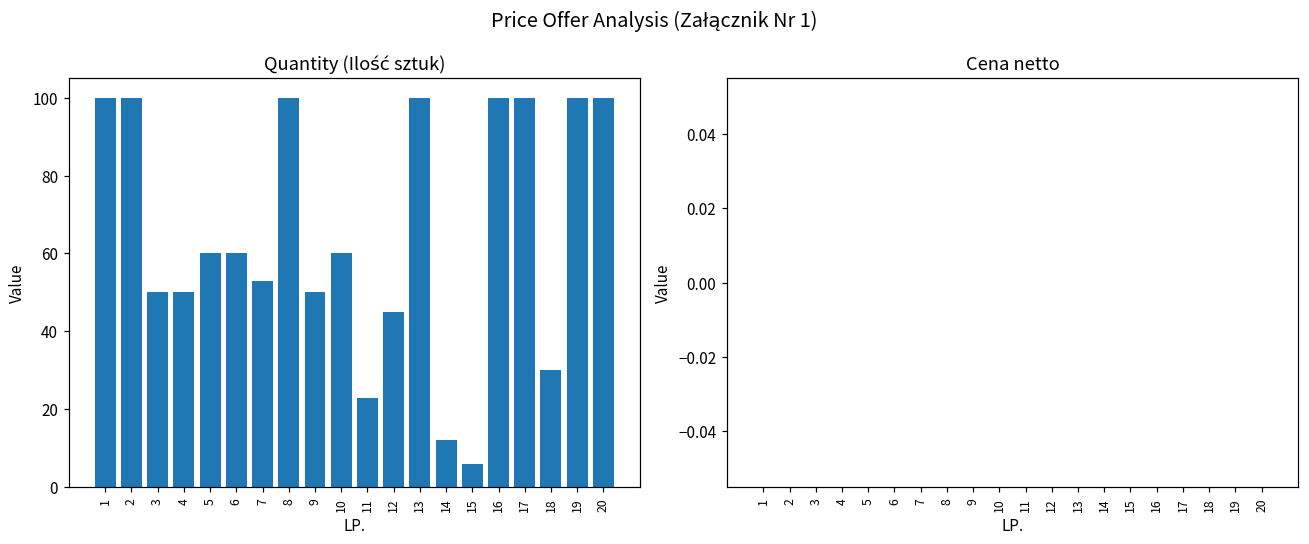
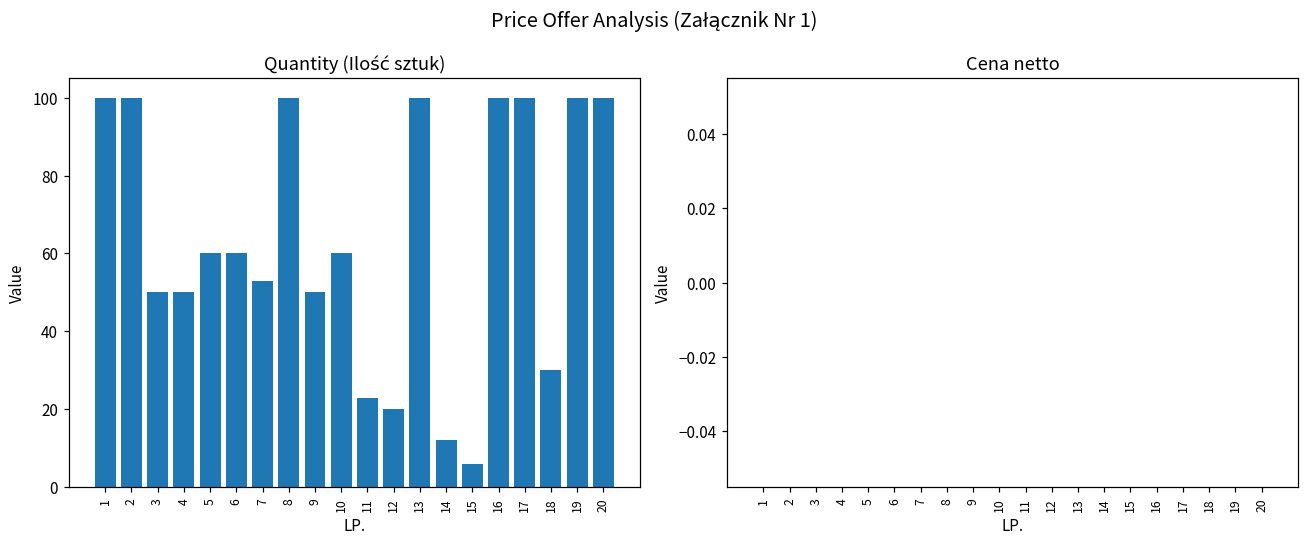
Quantity (Ilość sztuk), 12: 45 -> 20
